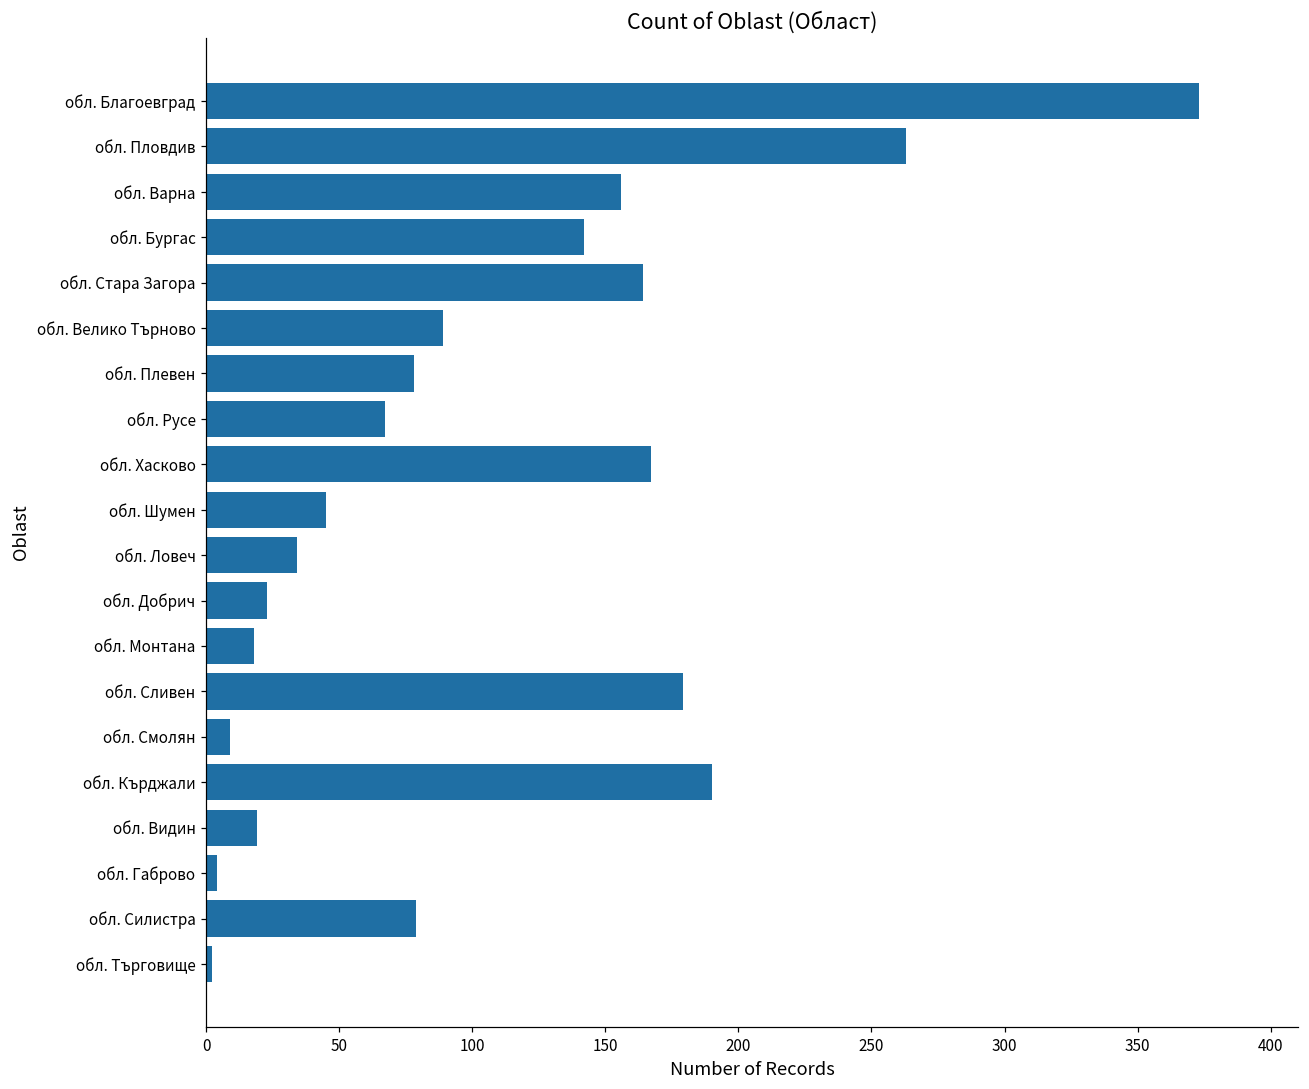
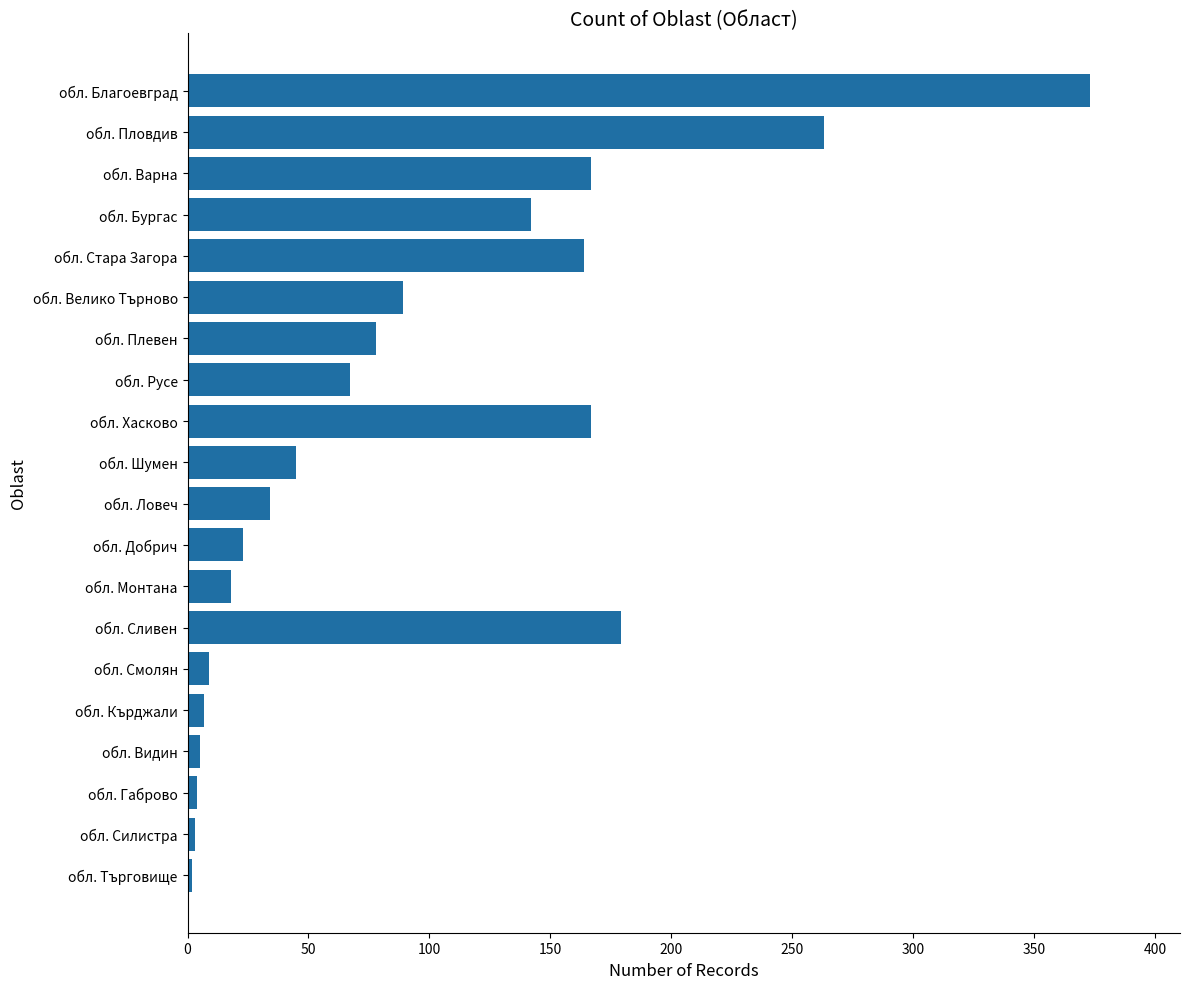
обл. Варна: 156 -> 167
обл. Кърджали: 190 -> 7
обл. Видин: 19 -> 5
обл. Силистра: 79 -> 3
